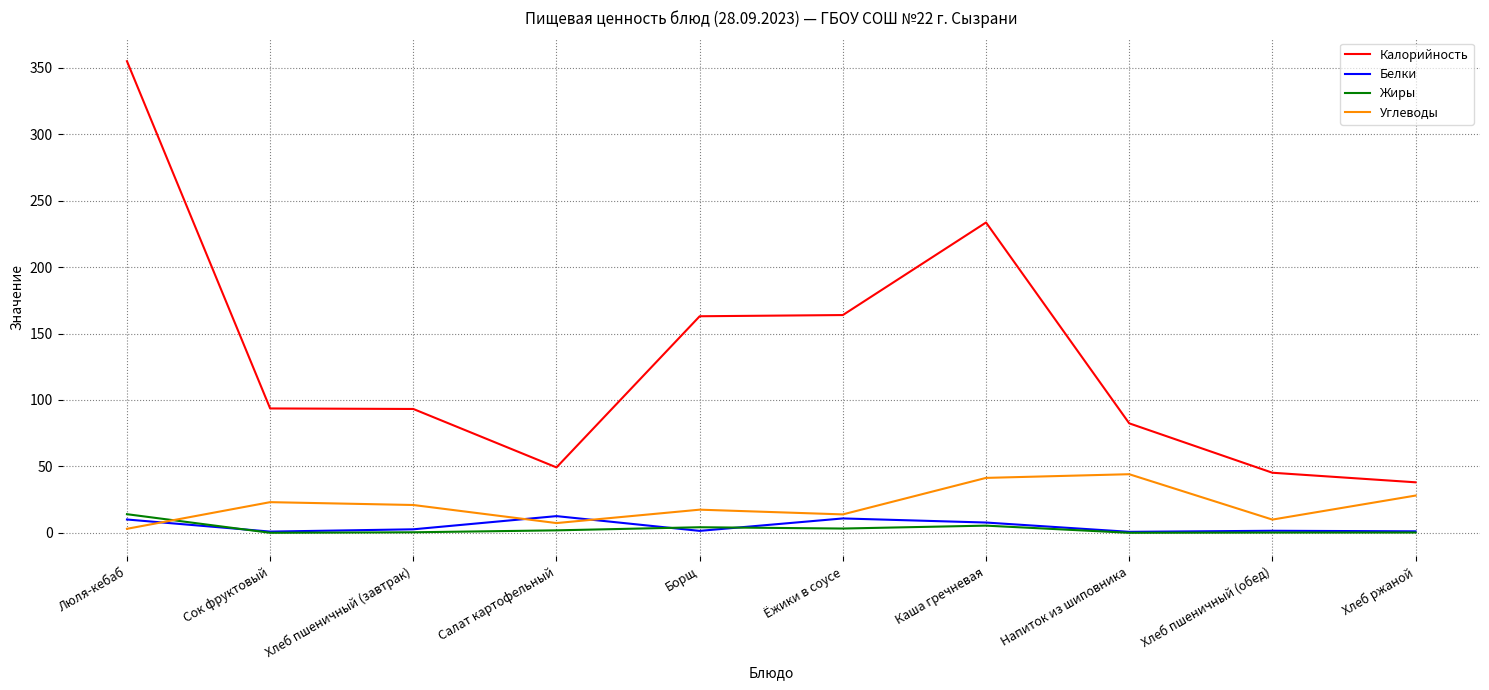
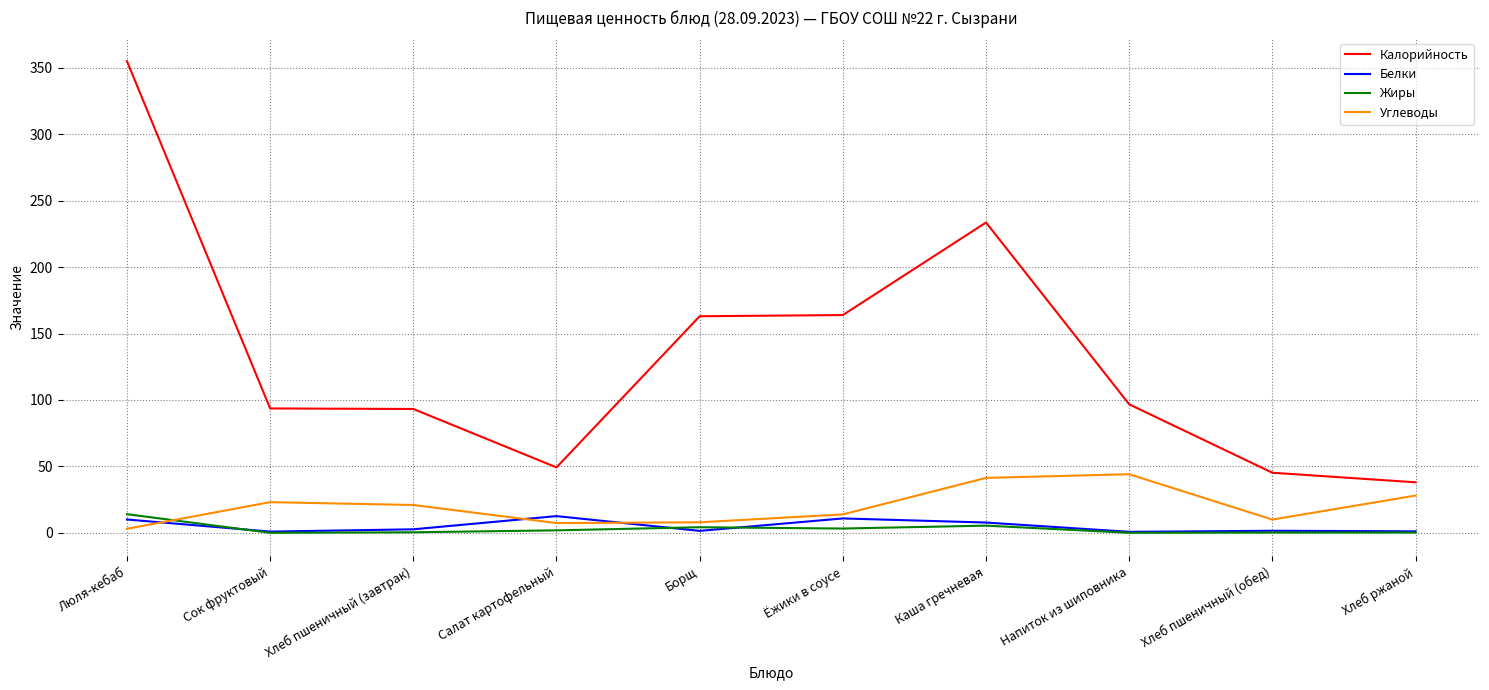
Углеводы, Борщ: 17 -> 8
Калорийность, Напиток из шиповника: 82 -> 97
